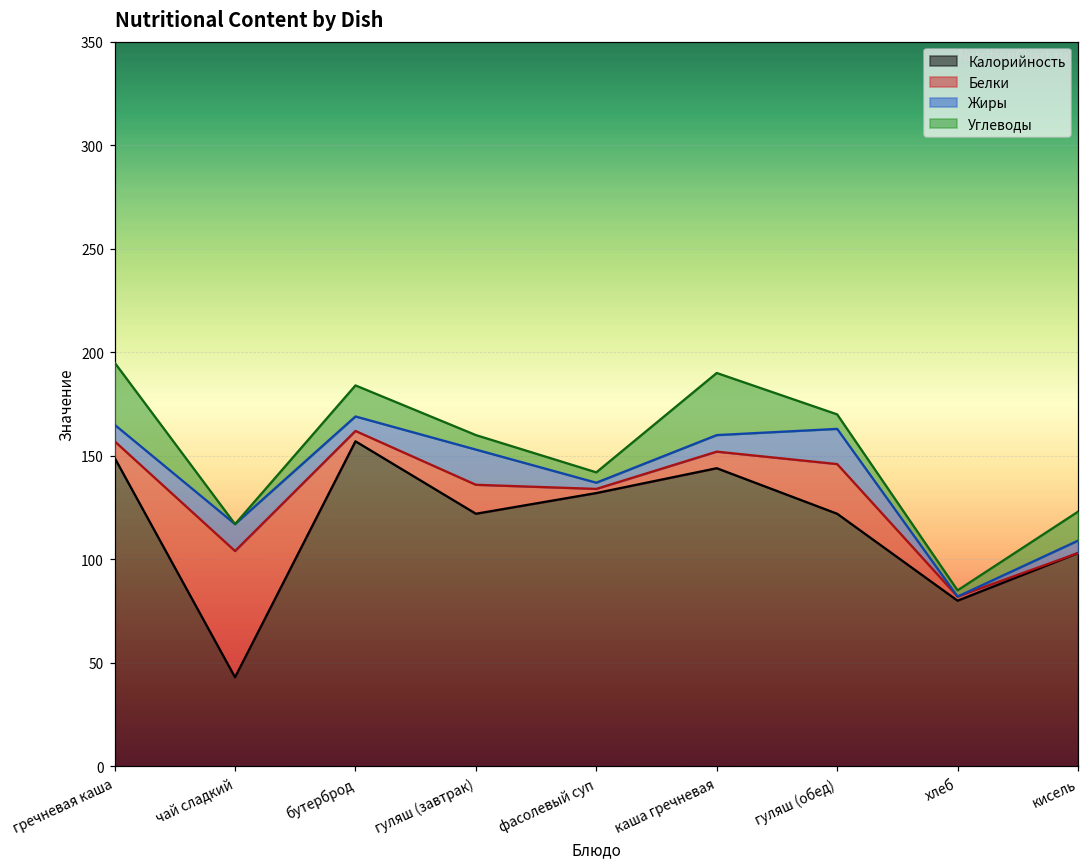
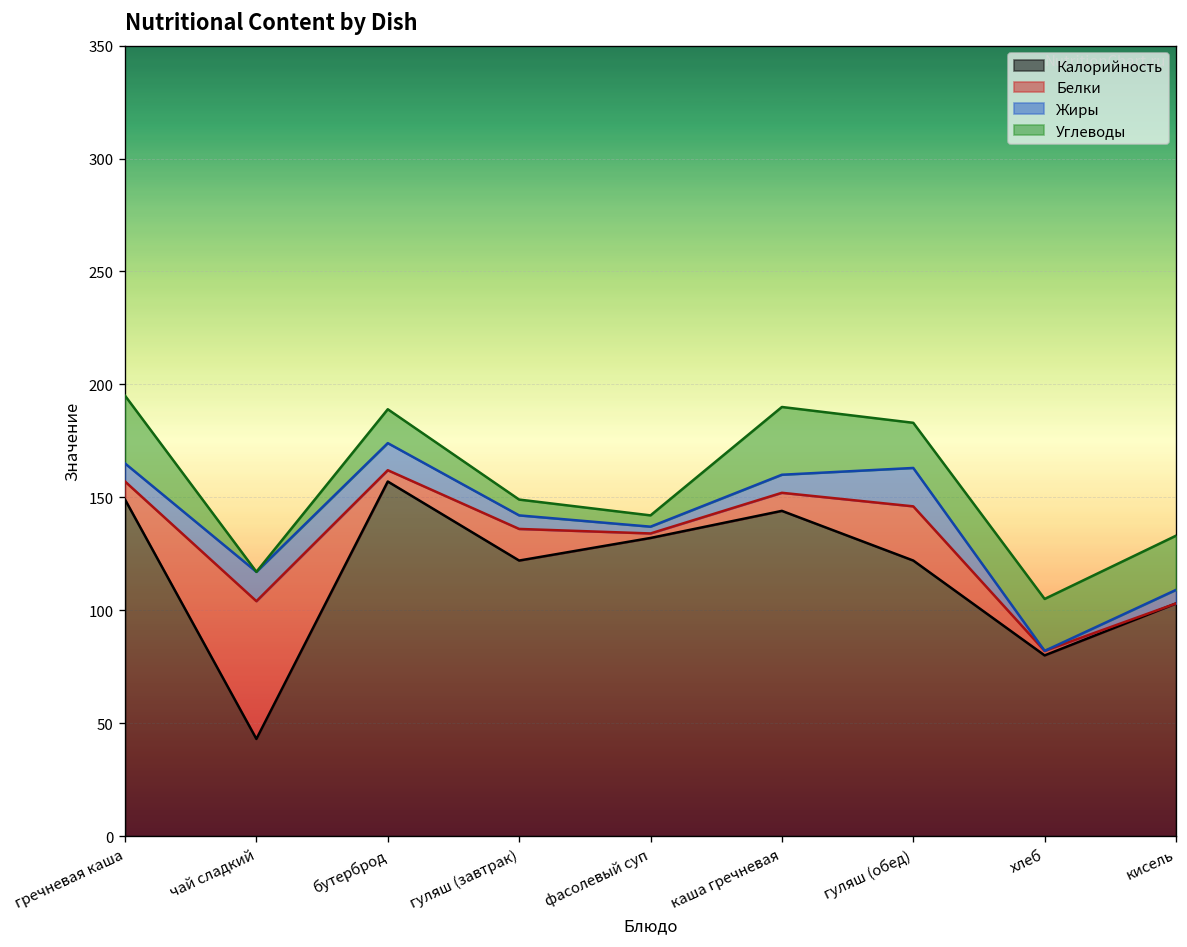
Жиры, бутерброд: 7 -> 12
Жиры, гуляш (завтрак): 17 -> 6
Углеводы, гуляш (обед): 7 -> 20
Углеводы, хлеб: 3 -> 23
Углеводы, кисель: 14 -> 24
